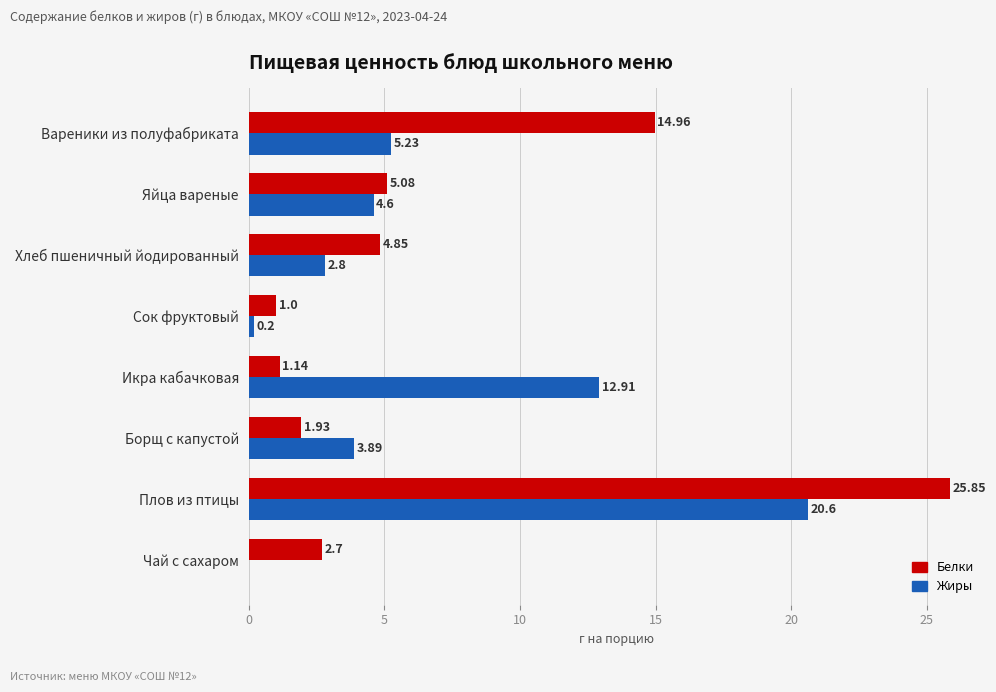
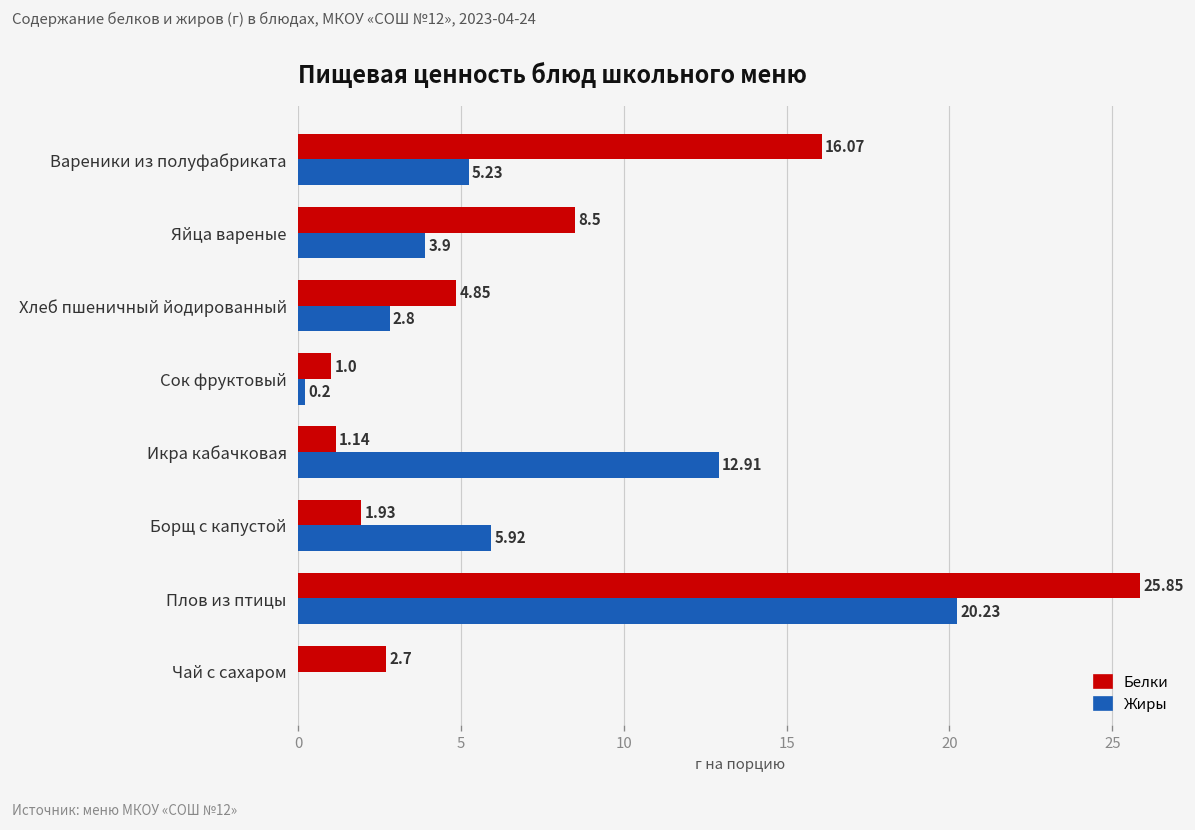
Белки, Вареники из полуфабриката: 14.96 -> 16.07
Белки, Яйца вареные: 5.08 -> 8.5
Жиры, Яйца вареные: 4.6 -> 3.9
Жиры, Борщ с капустой: 3.89 -> 5.92
Жиры, Плов из птицы: 20.6 -> 20.23
